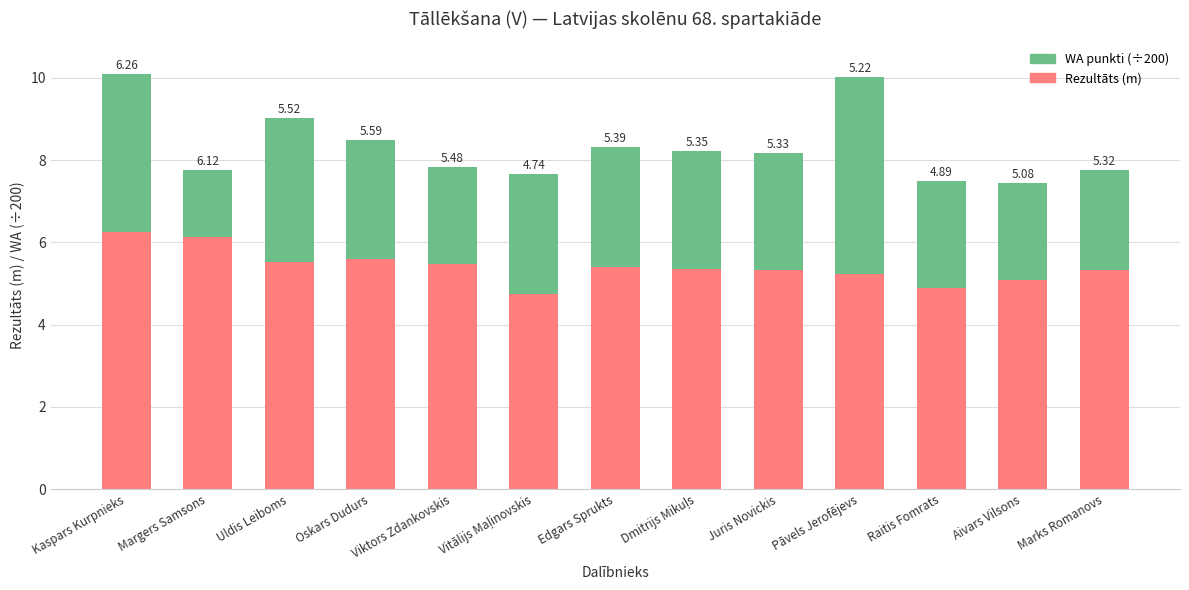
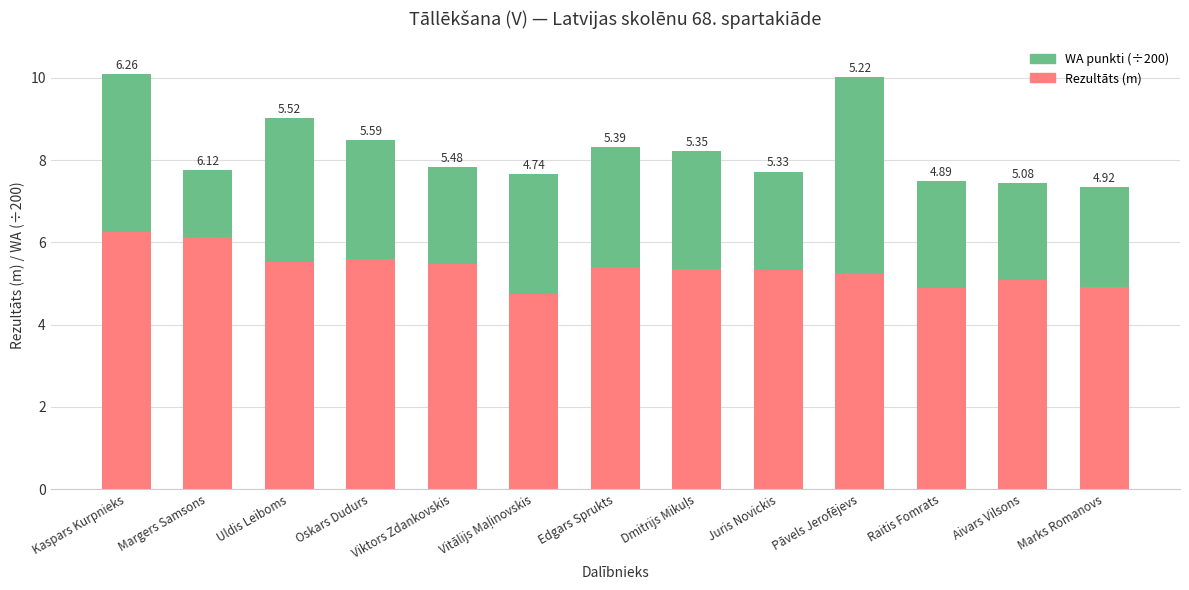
WA punkti (÷200), Juris Novickis: 2.8 -> 2.4
Rezultāts (m), Marks Romanovs: 5.32 -> 4.92
